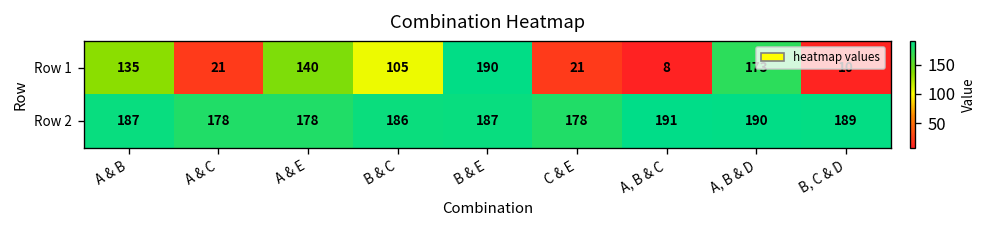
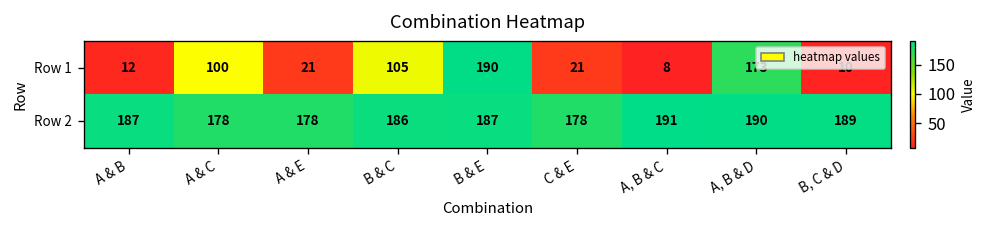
Row 1, A & B: 135 -> 12
Row 1, A & C: 21 -> 100
Row 1, A & E: 140 -> 21
